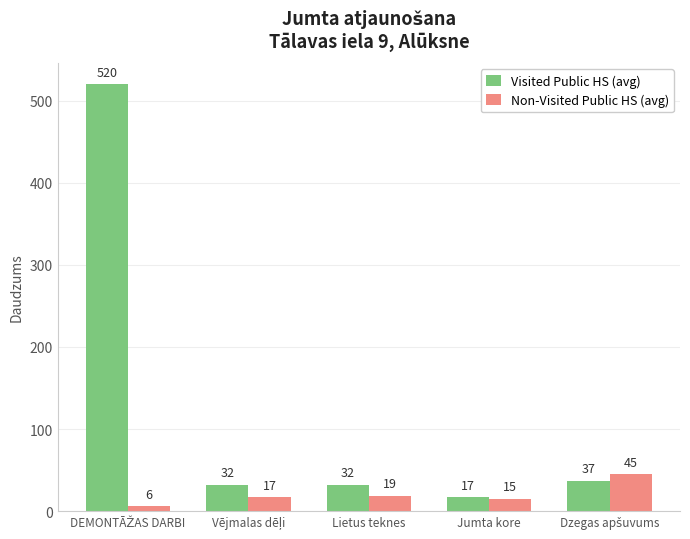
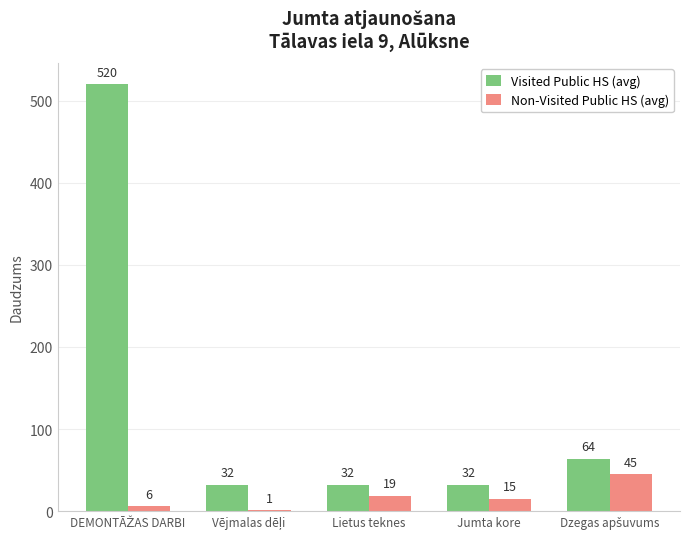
Non-Visited Public HS (avg), Vējmalas dēļi: 17 -> 1
Visited Public HS (avg), Jumta kore: 17 -> 32
Visited Public HS (avg), Dzegas apšuvums: 37 -> 64
